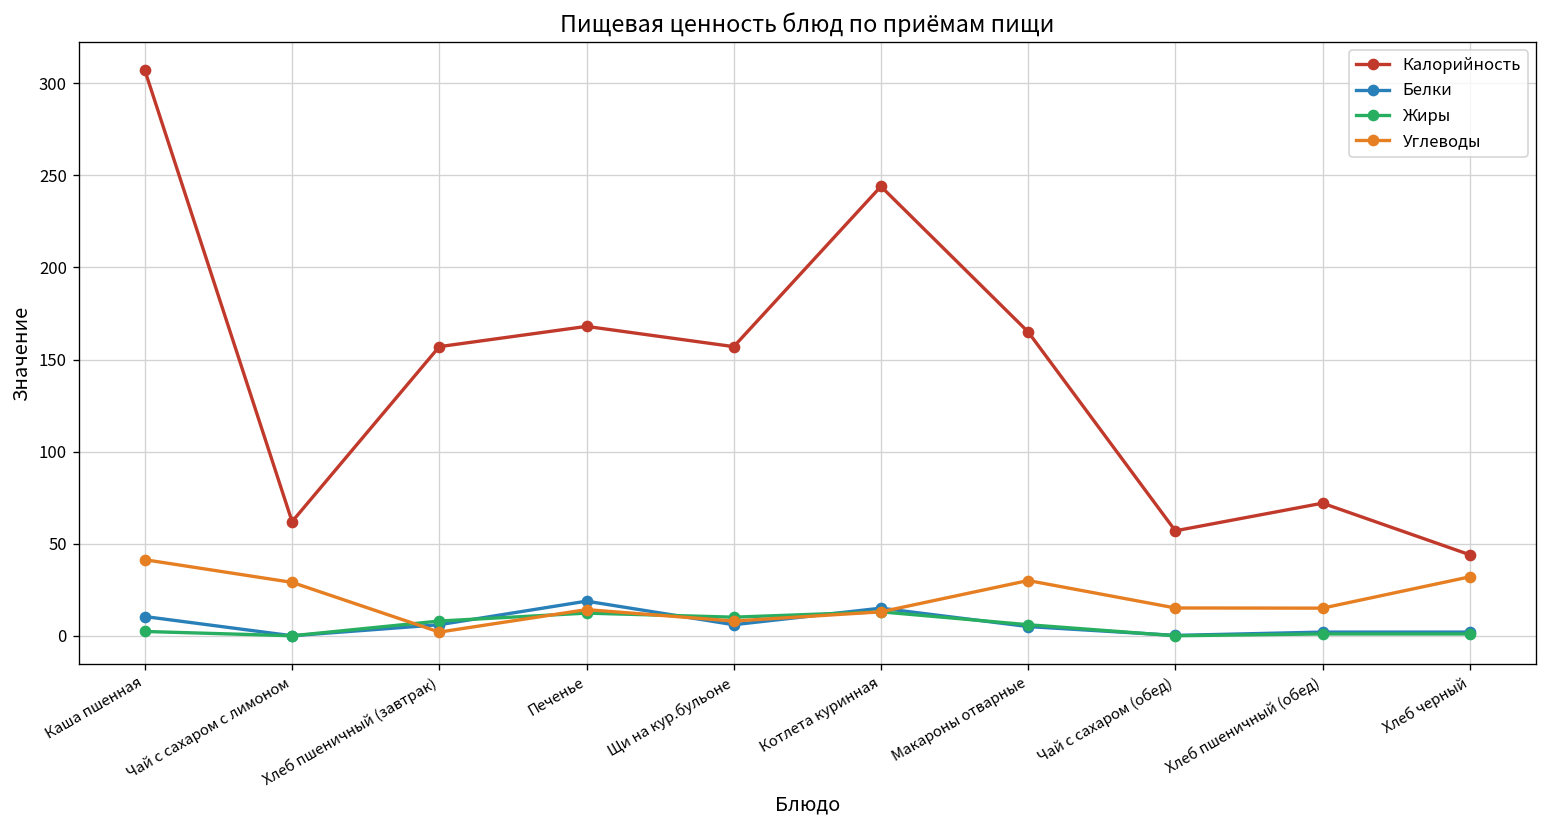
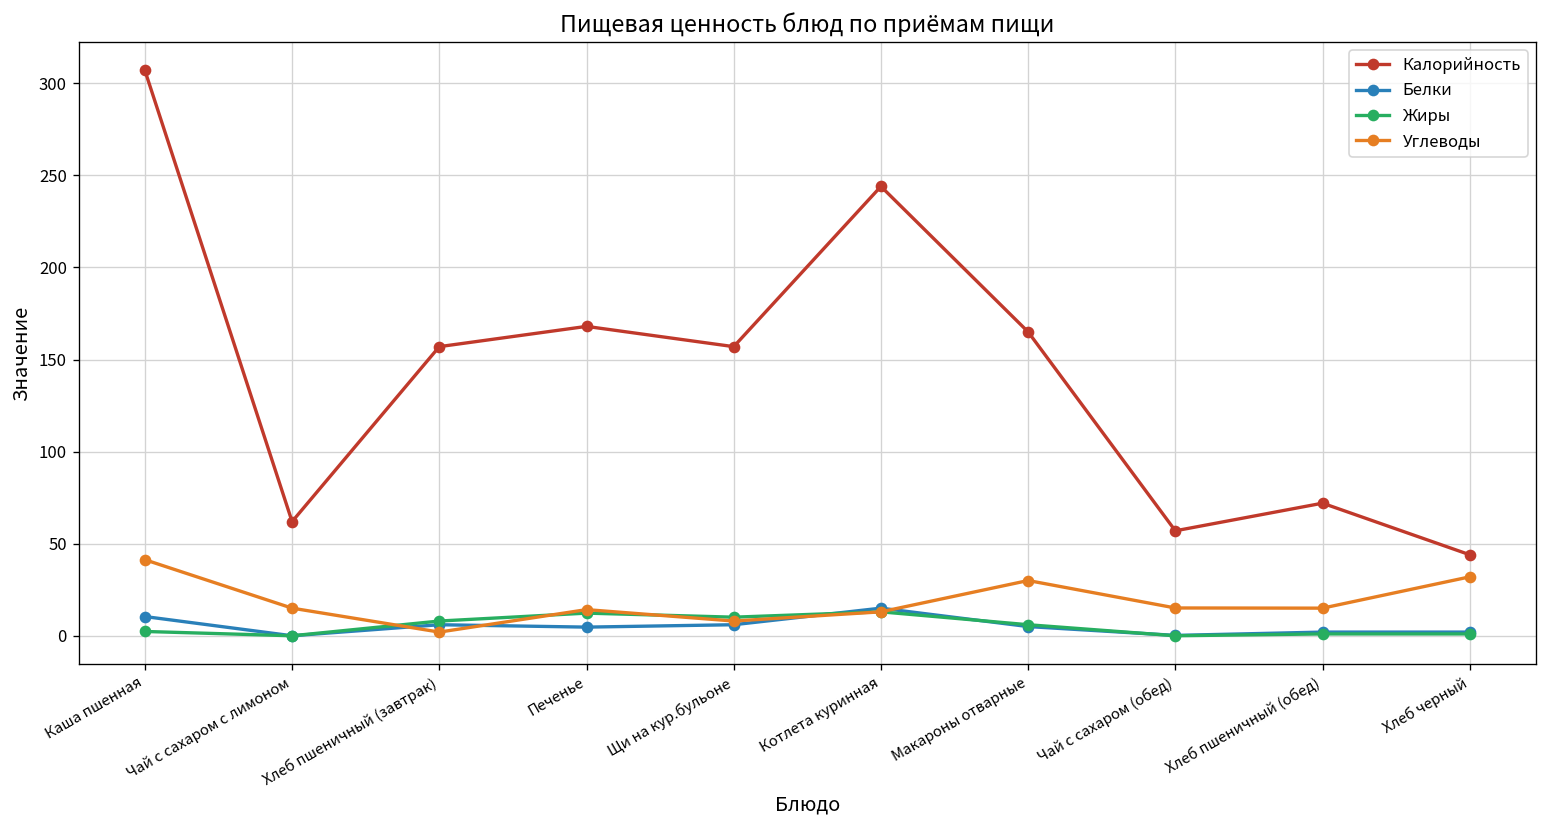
Углеводы, Чай с сахаром с лимоном: 29 -> 15
Белки, Печенье: 19 -> 5
